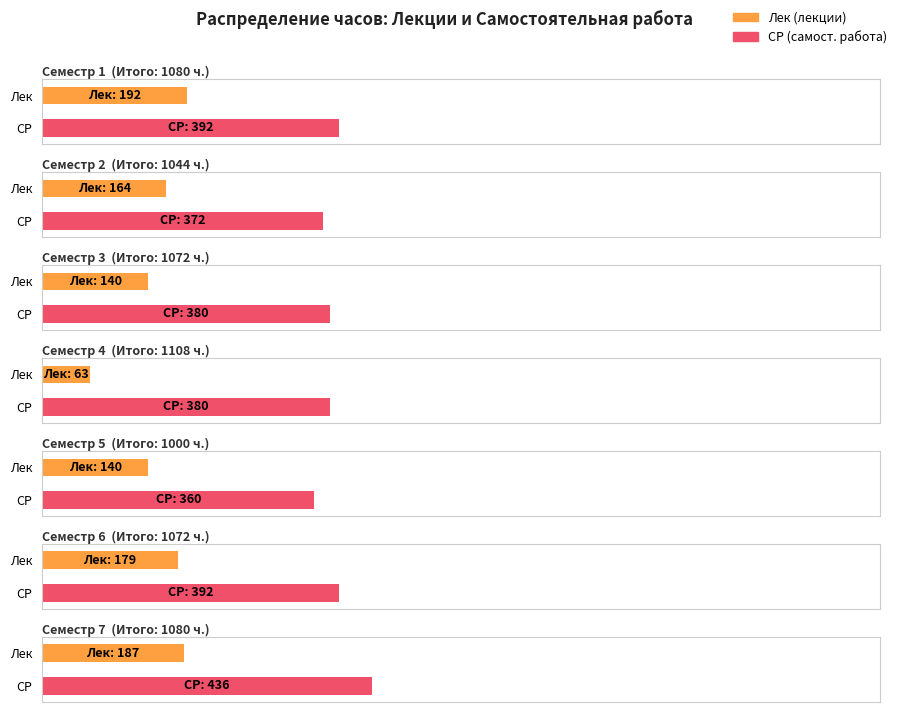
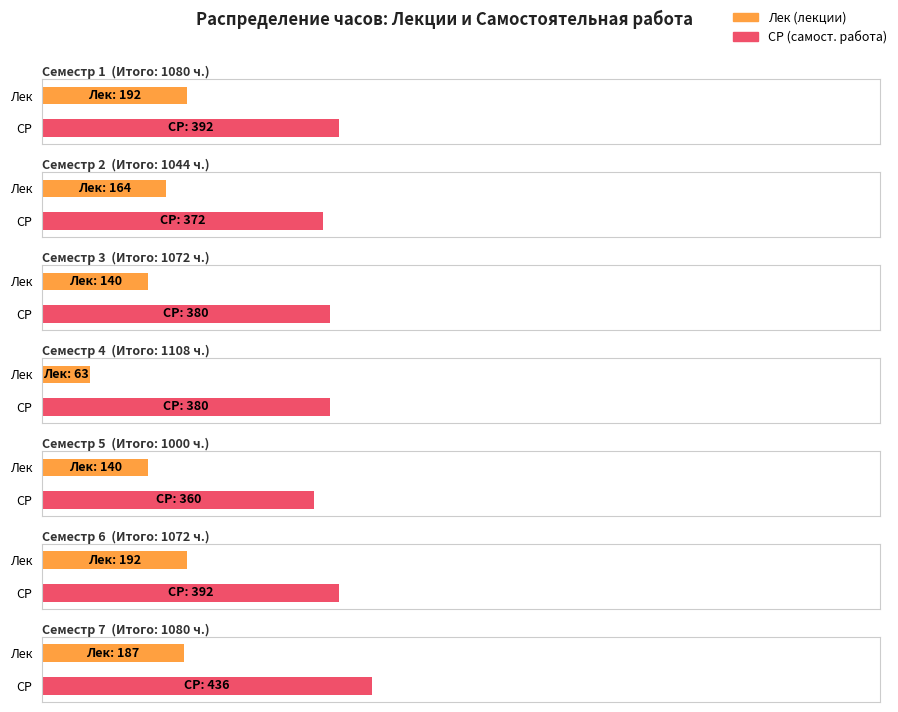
Семестр 6 (Итого: 1072 ч.), Лек: 179 -> 192
